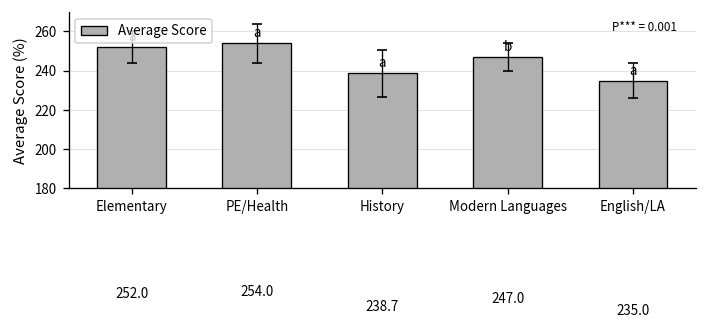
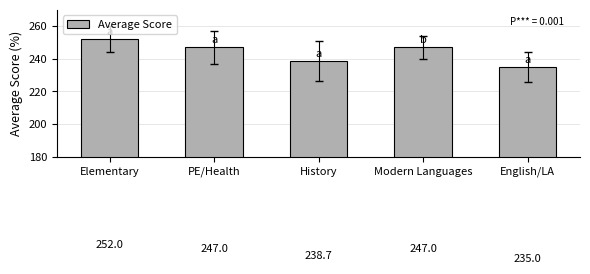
Average Score, PE/Health: 254.0 -> 247.0
